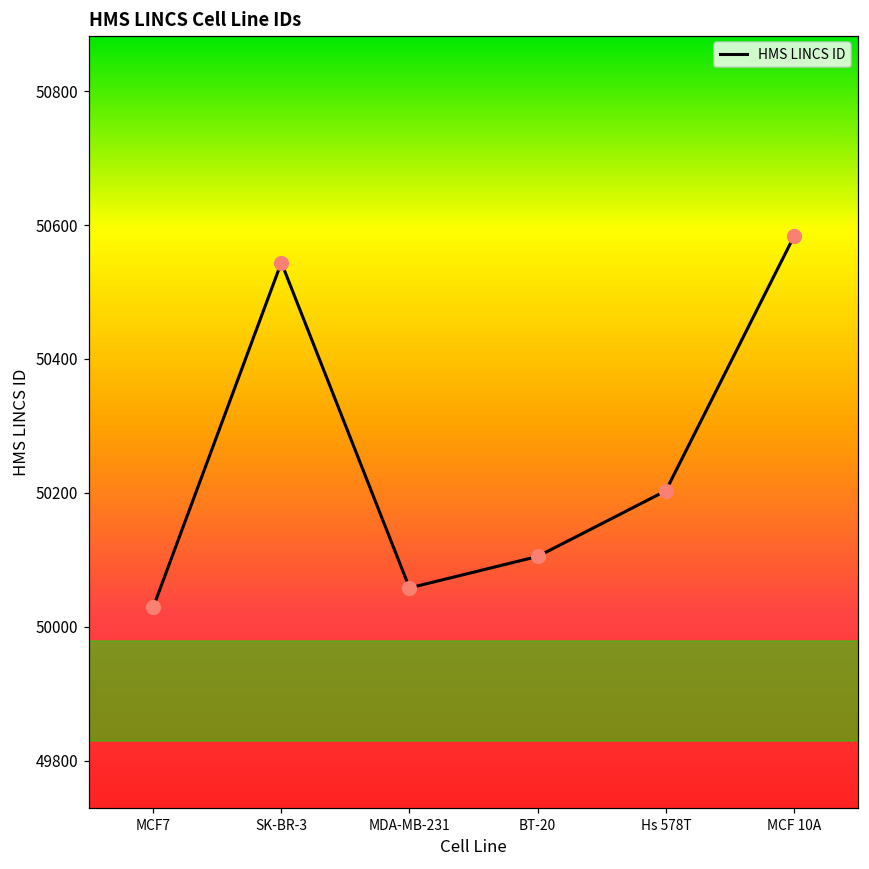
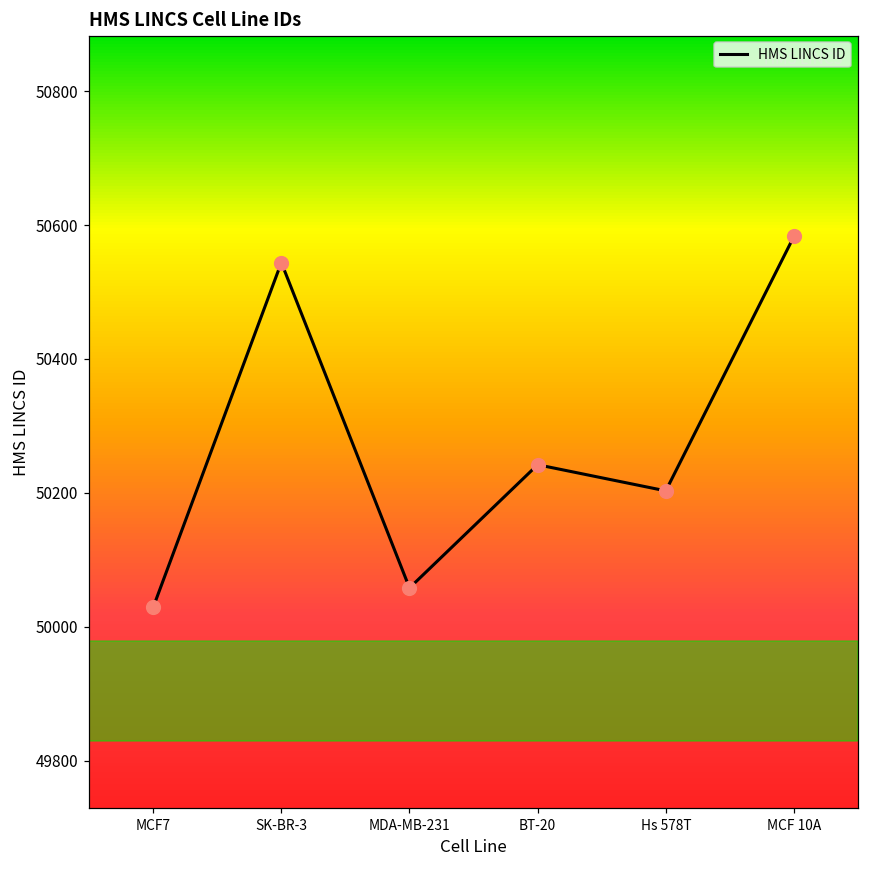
BT-20: 50110 -> 50240
